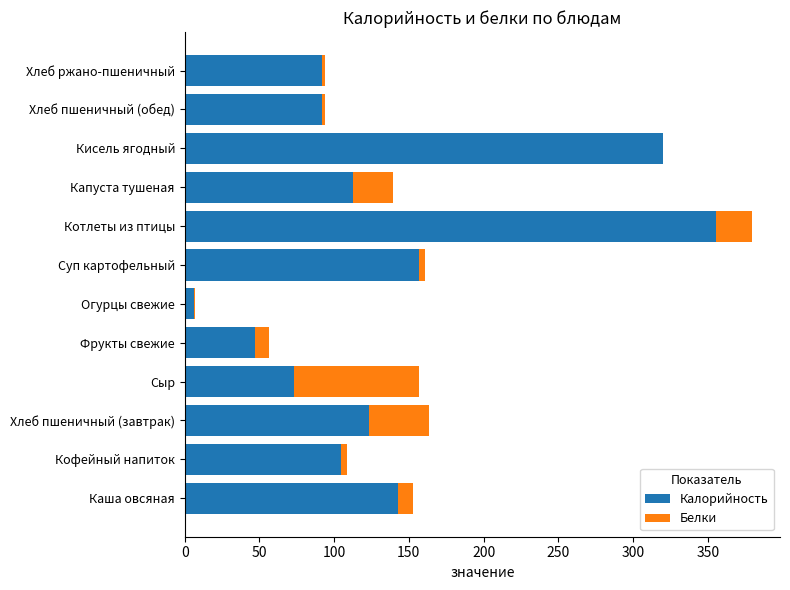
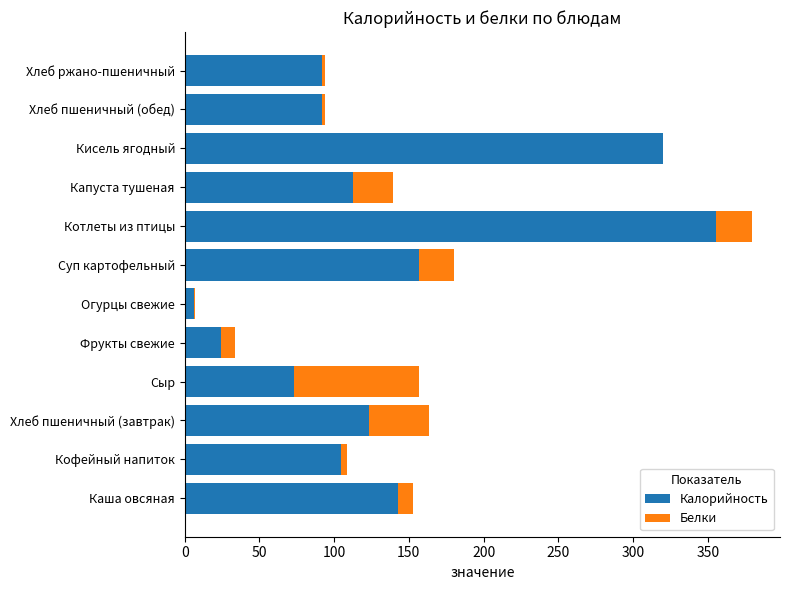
Белки, Суп картофельный: 4 -> 23
Калорийность, Фрукты свежие: 47 -> 24
